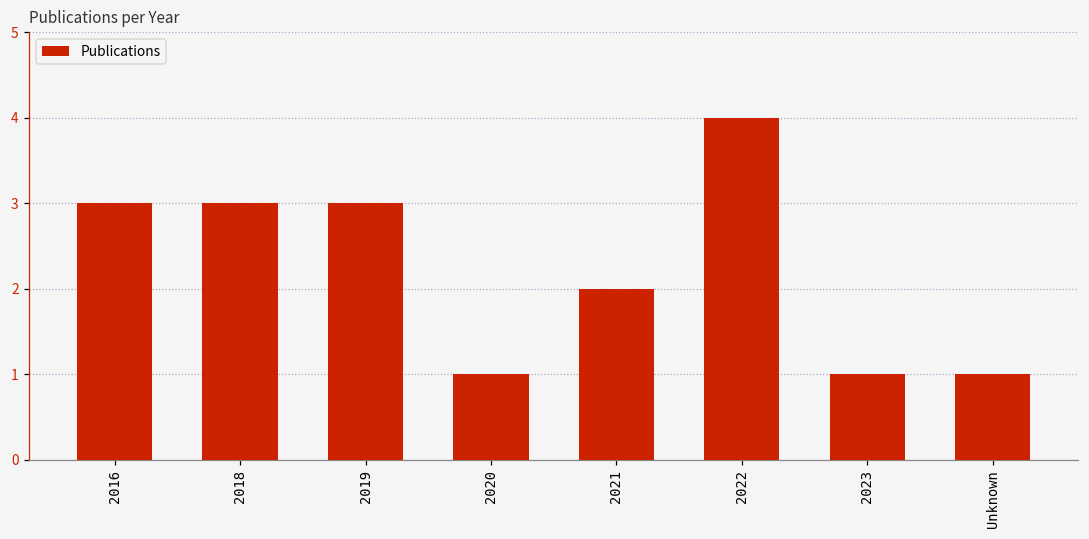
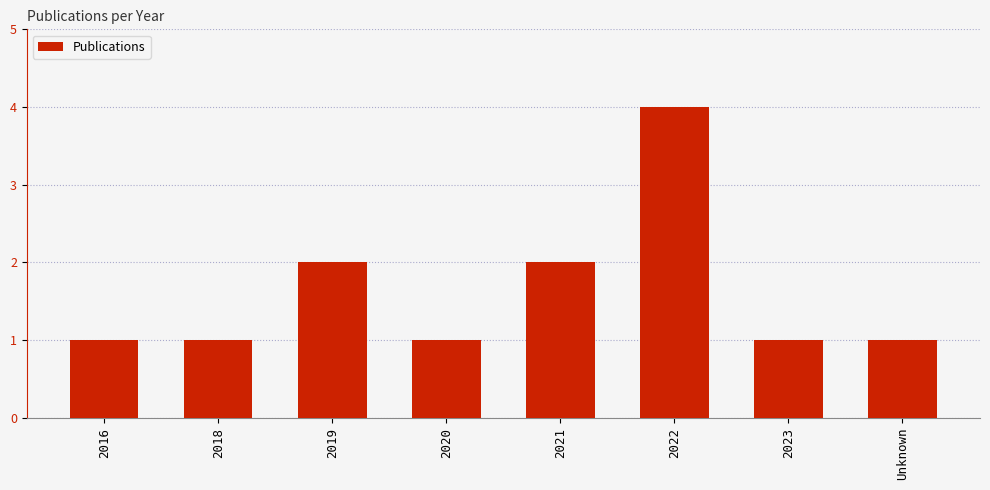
2016: 3 -> 1
2018: 3 -> 1
2019: 3 -> 2
